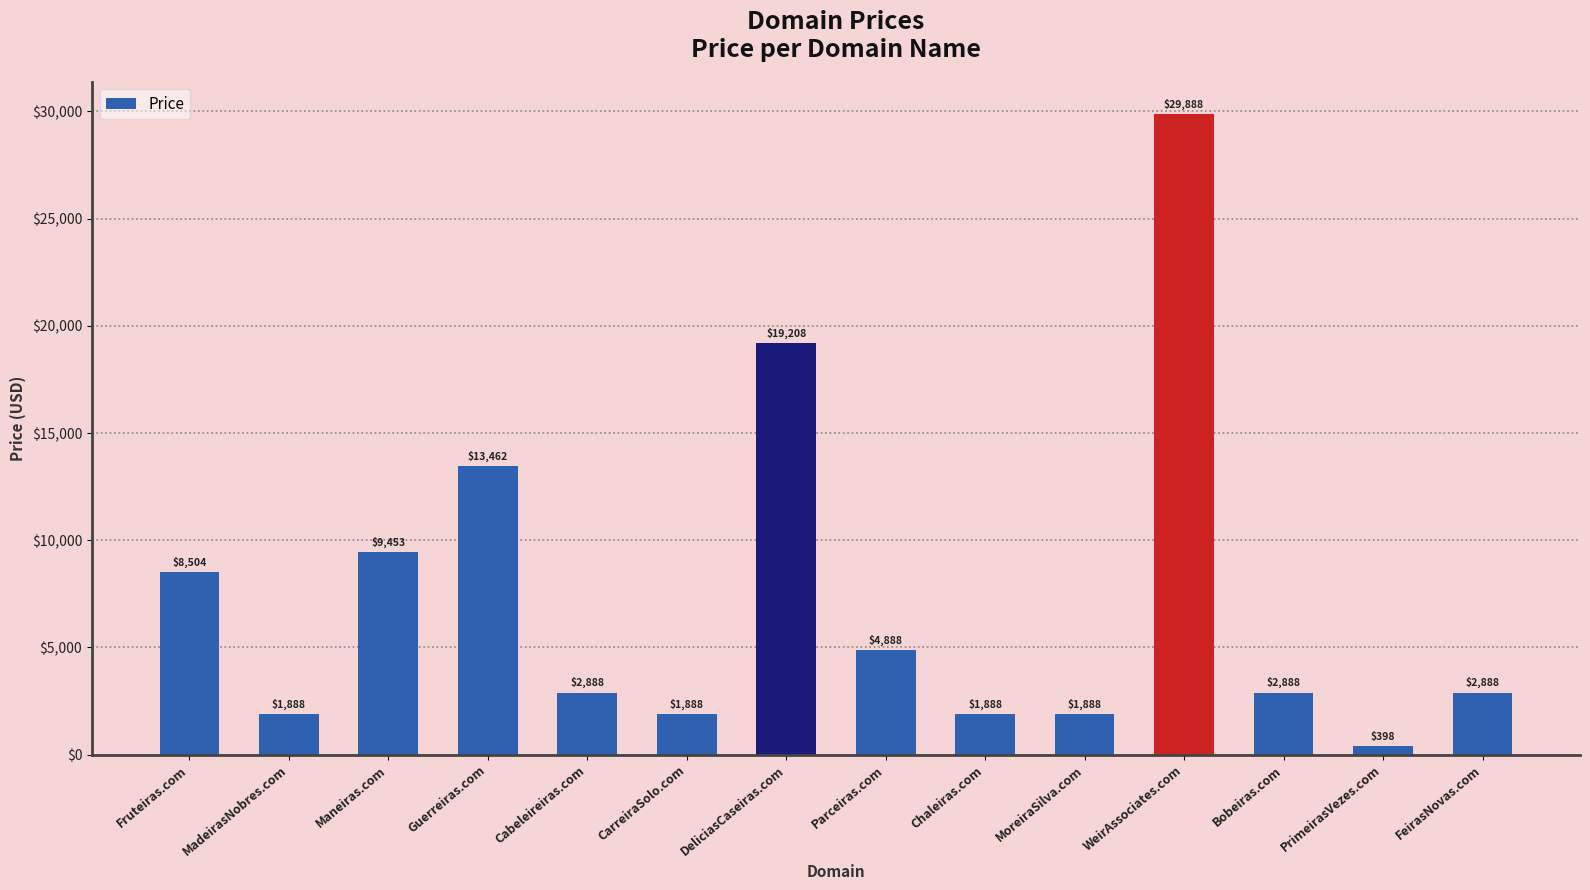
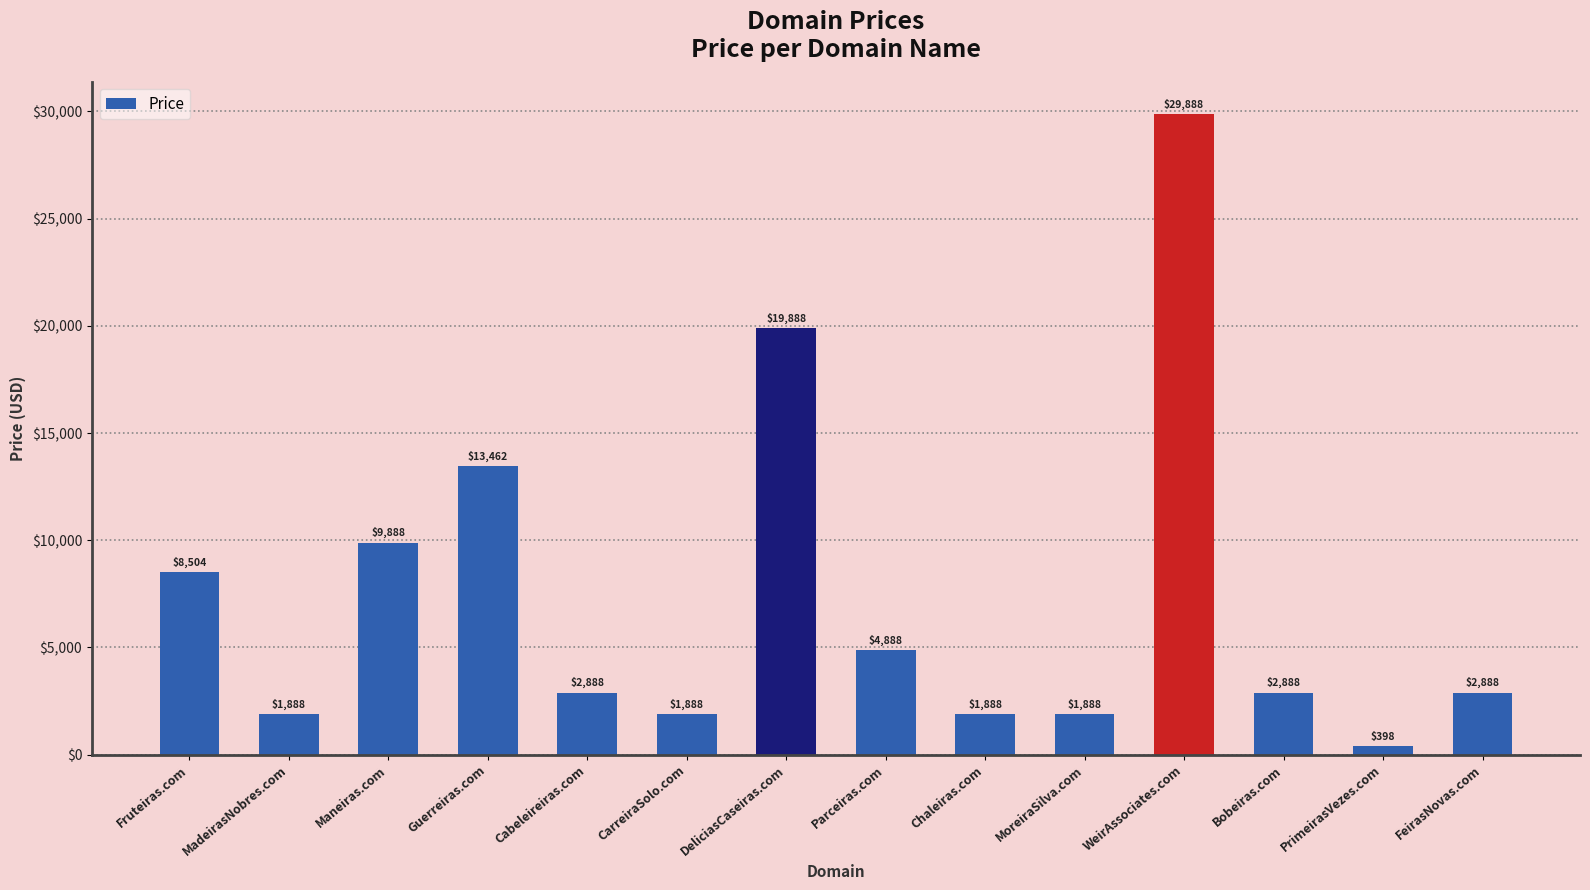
Maneiras.com: $9,453 -> $9,888
DeliciasCaseiras.com: $19,208 -> $19,888
